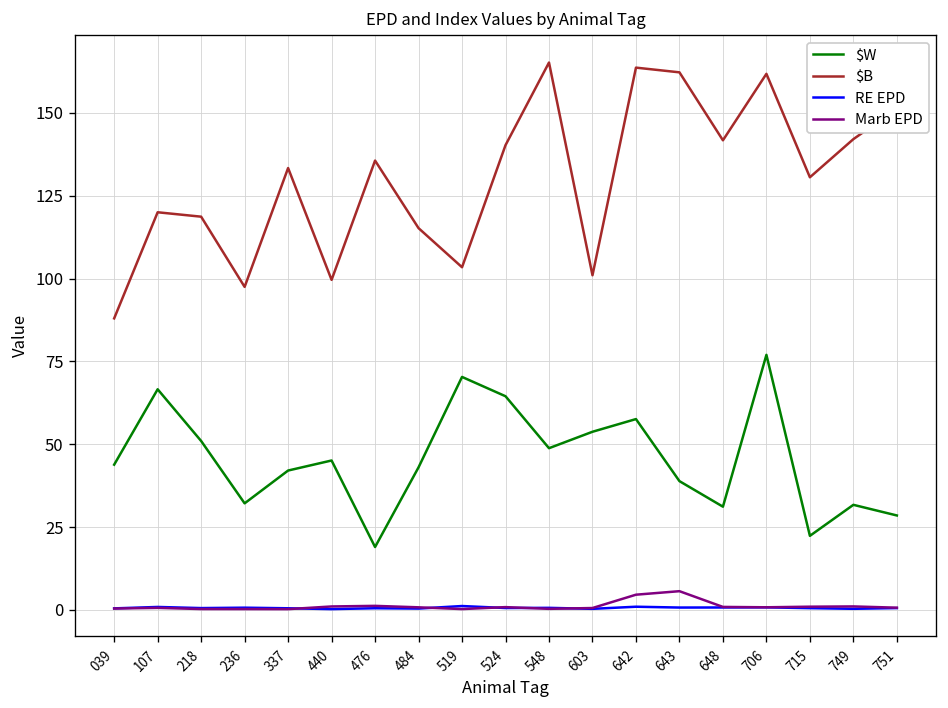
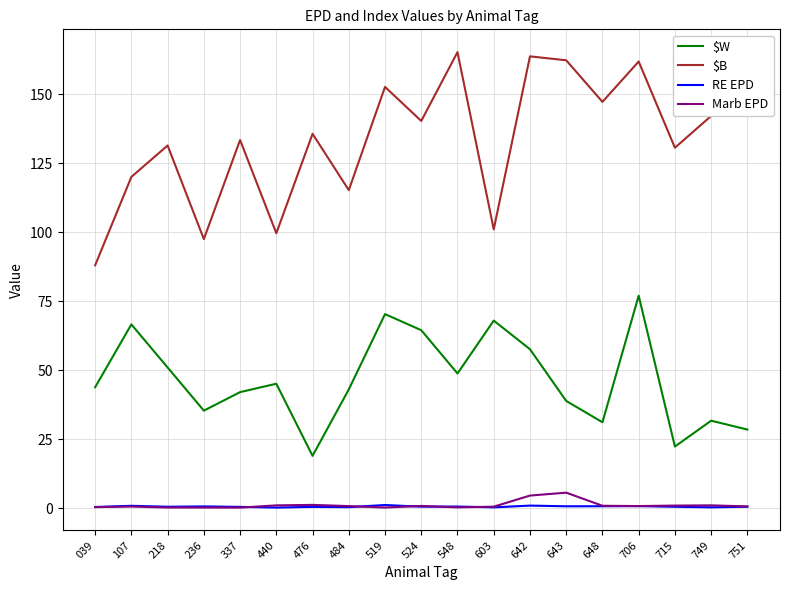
$B, 218: 119 -> 131
$W, 236: 32 -> 35
$B, 519: 103 -> 153
$W, 603: 54 -> 68
$B, 648: 142 -> 147
